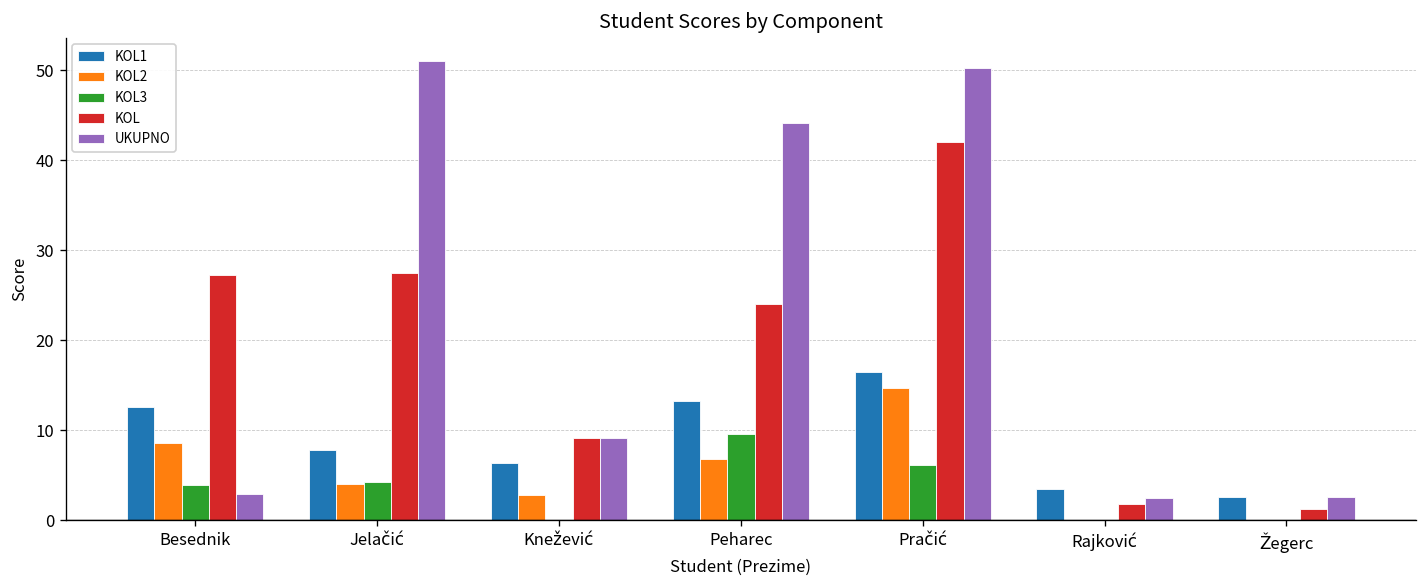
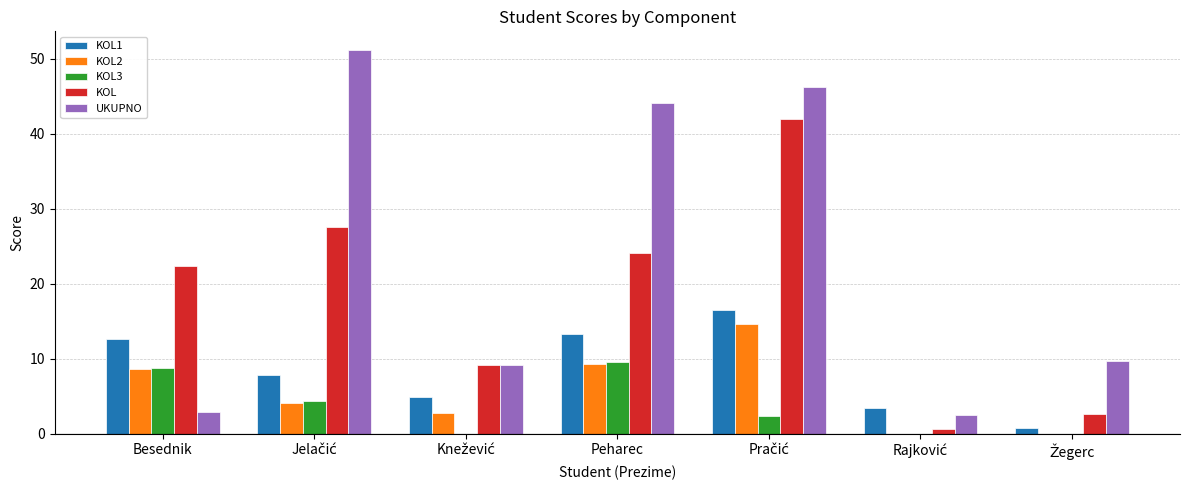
KOL3, Besednik: 4 -> 9
KOL, Besednik: 27 -> 22
KOL1, Knežević: 6 -> 5
KOL2, Peharec: 7 -> 9
KOL3, Pračić: 6 -> 2
UKUPNO, Pračić: 50 -> 46
KOL, Rajković: 2 -> 1
KOL1, Žegerc: 3 -> 1
KOL, Žegerc: 1 -> 3
UKUPNO, Žegerc: 3 -> 10
